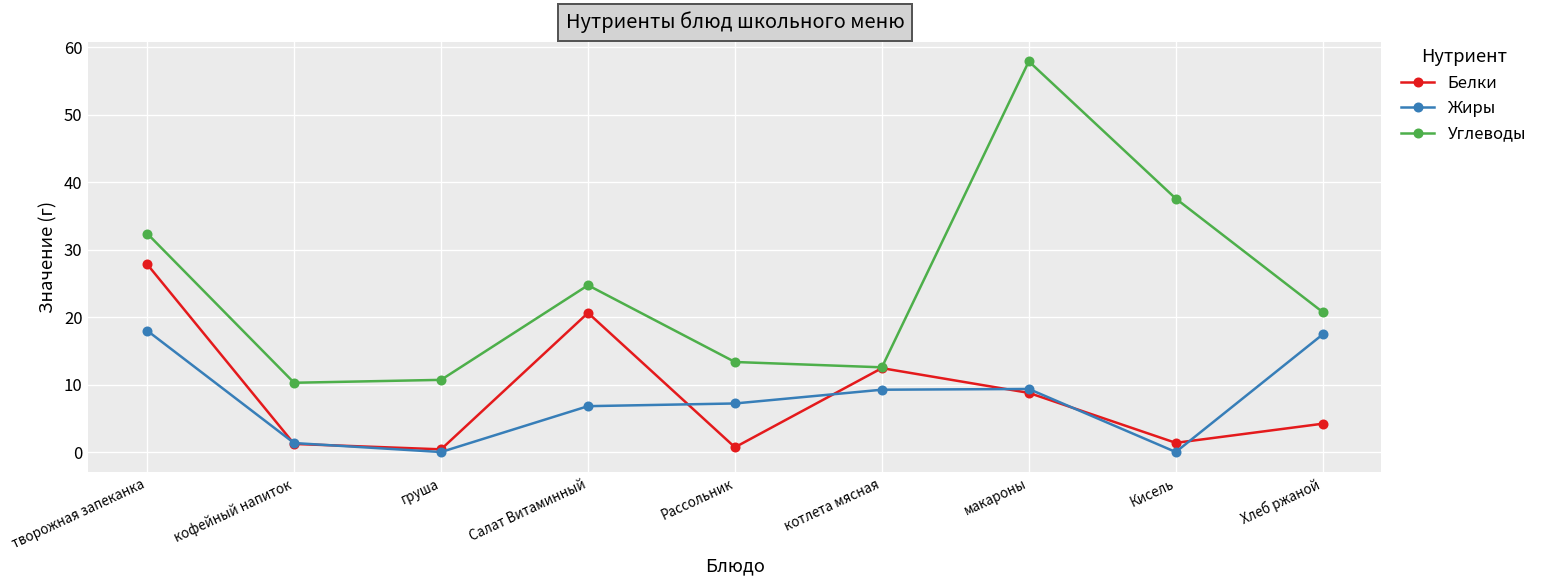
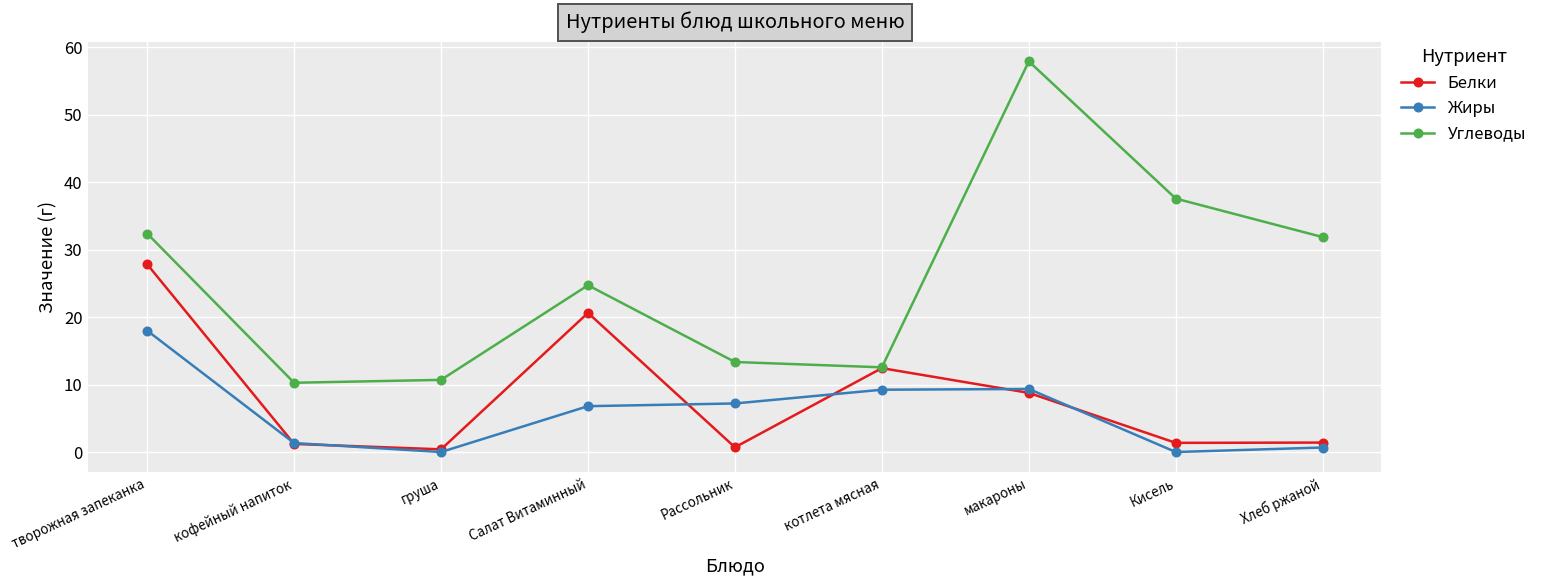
Белки, Хлеб ржаной: 4 -> 1
Жиры, Хлеб ржаной: 17 -> 1
Углеводы, Хлеб ржаной: 21 -> 32
